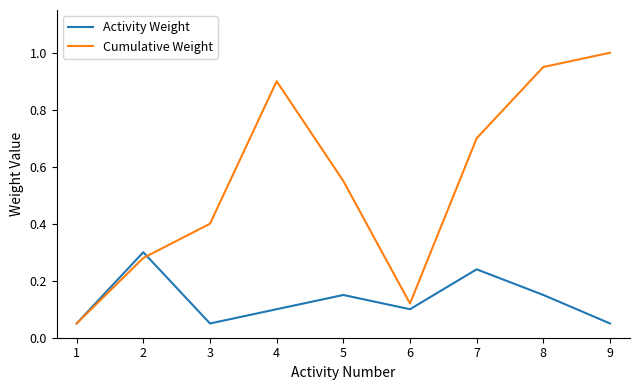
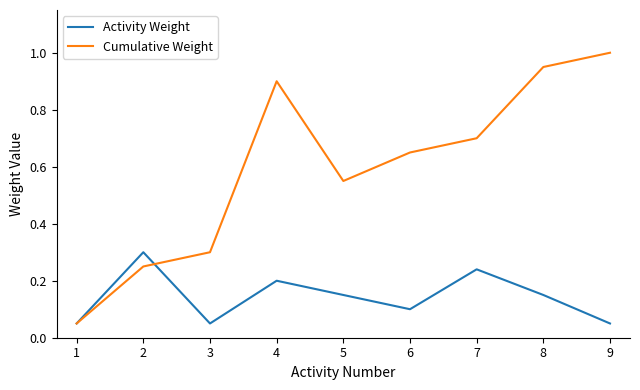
Cumulative Weight, 2: 0.28 -> 0.25
Cumulative Weight, 3: 0.4 -> 0.3
Activity Weight, 4: 0.1 -> 0.2
Cumulative Weight, 6: 0.12 -> 0.65
